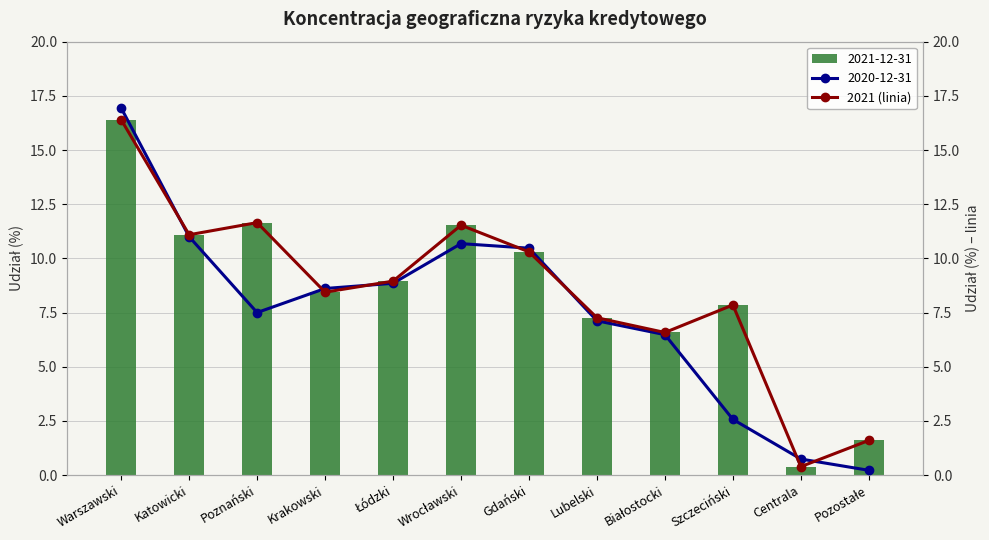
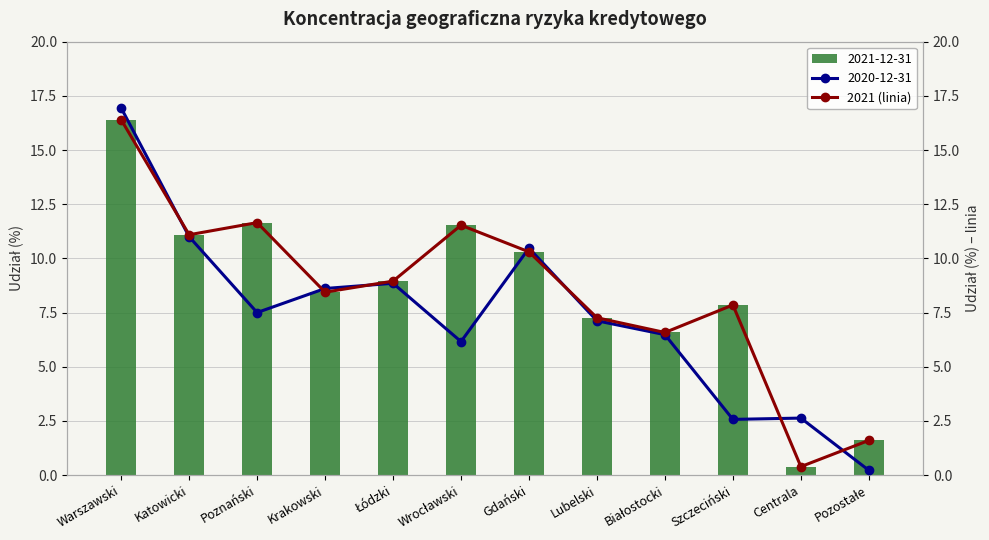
2020-12-31, Wrocławski: 10.7 -> 6.2
2020-12-31, Centrala: 0.7 -> 2.6
